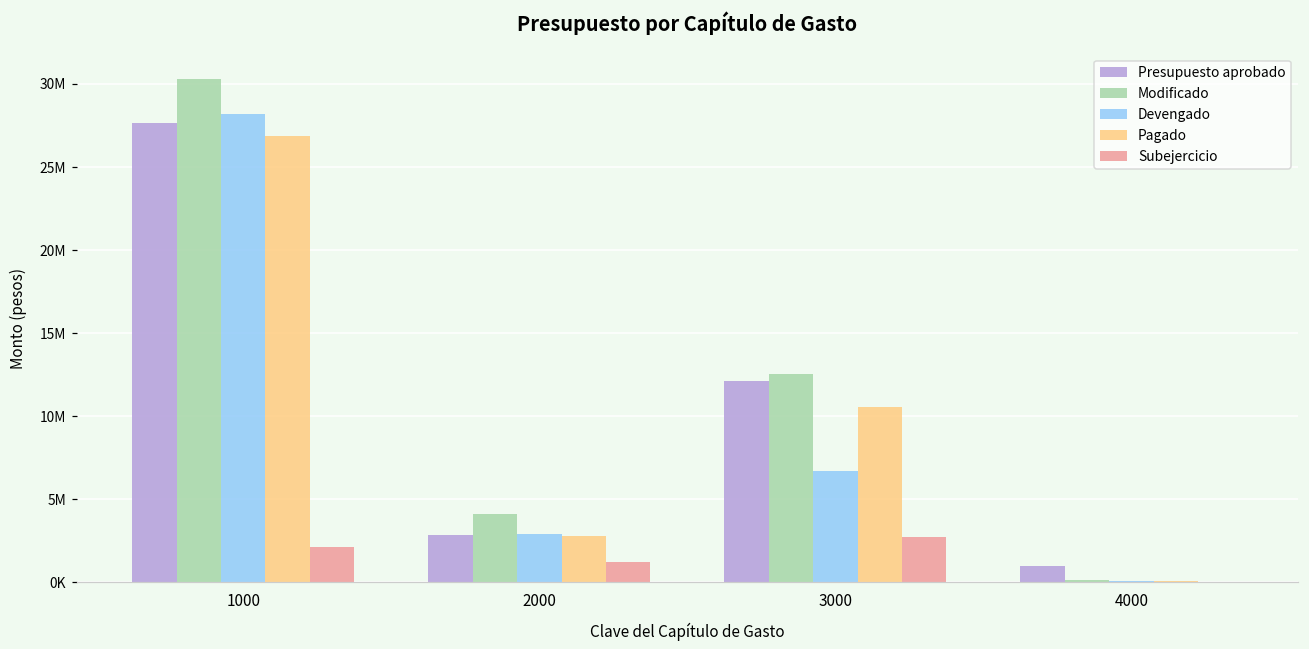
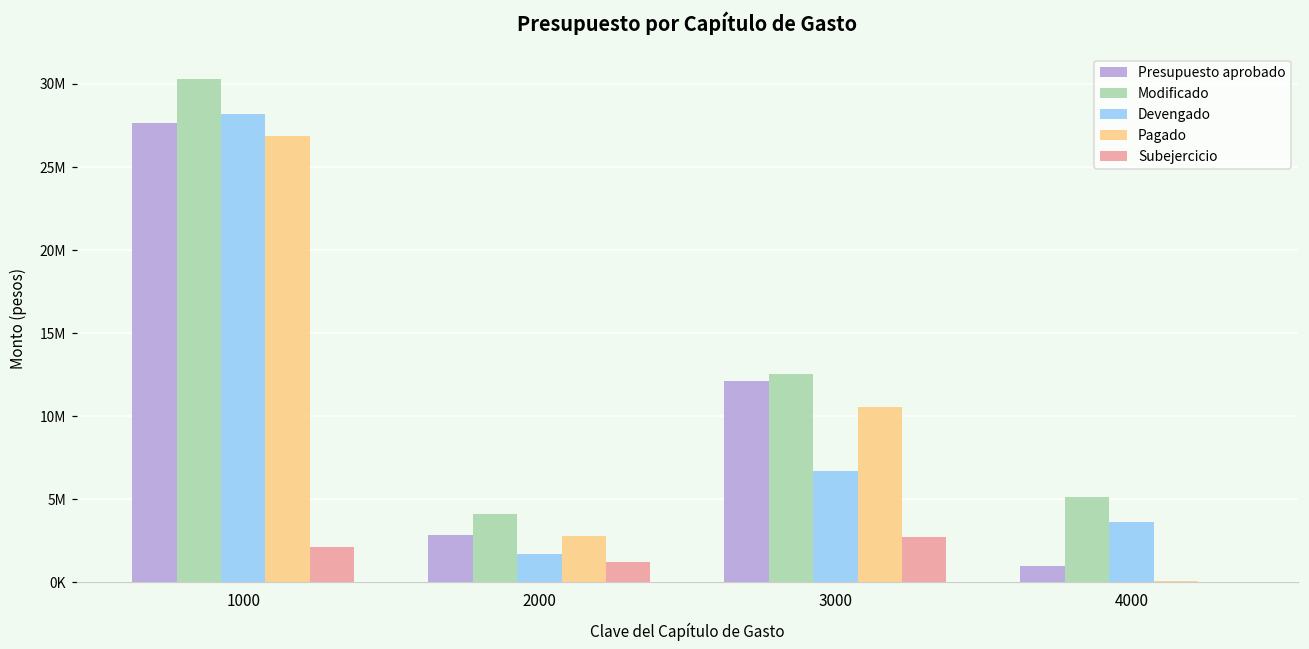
Devengado, 2000: 2900000 -> 1700000
Modificado, 4000: 100000 -> 5100000
Devengado, 4000: 100000 -> 3600000
